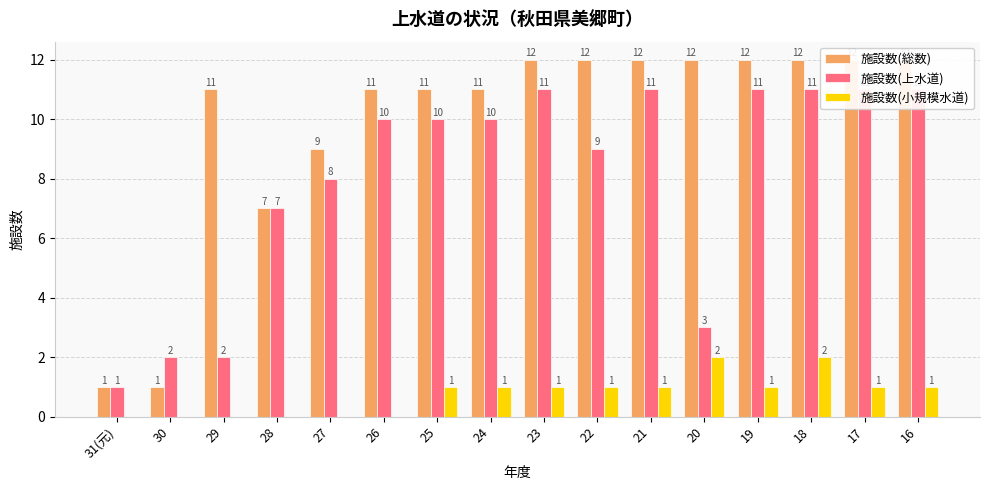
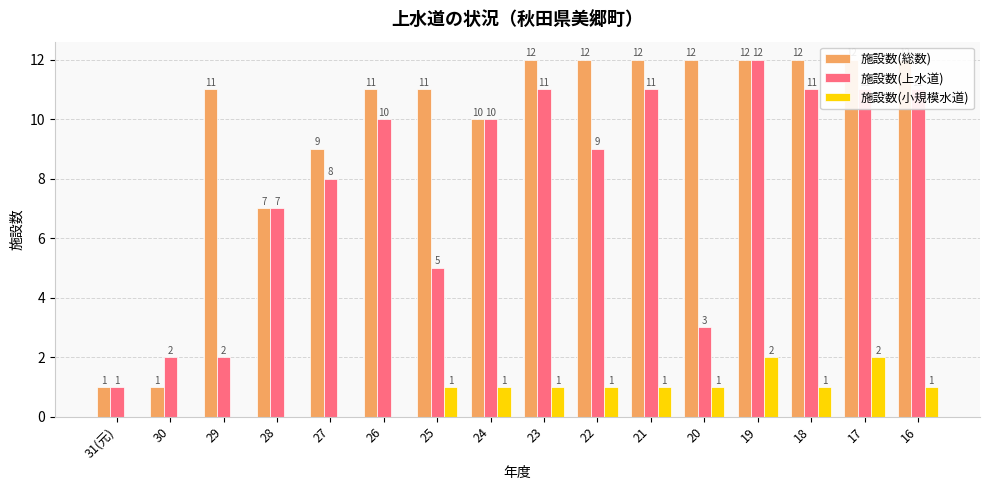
施設数(上水道), 25: 10 -> 5
施設数(総数), 24: 11 -> 10
施設数(小規模水道), 20: 2 -> 1
施設数(上水道), 19: 11 -> 12
施設数(小規模水道), 19: 1 -> 2
施設数(小規模水道), 18: 2 -> 1
施設数(小規模水道), 17: 1 -> 2
